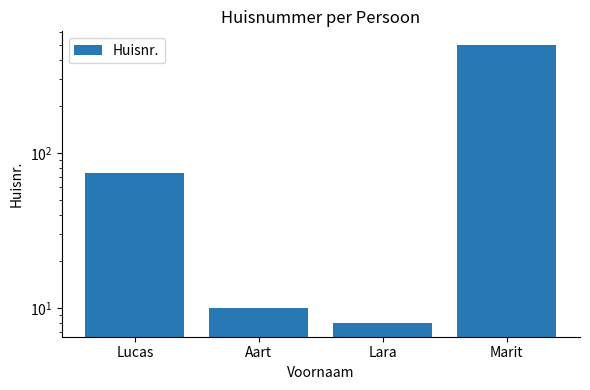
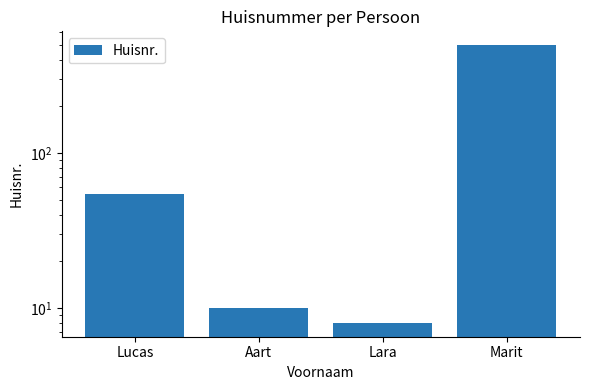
Lucas: 70 -> 54
